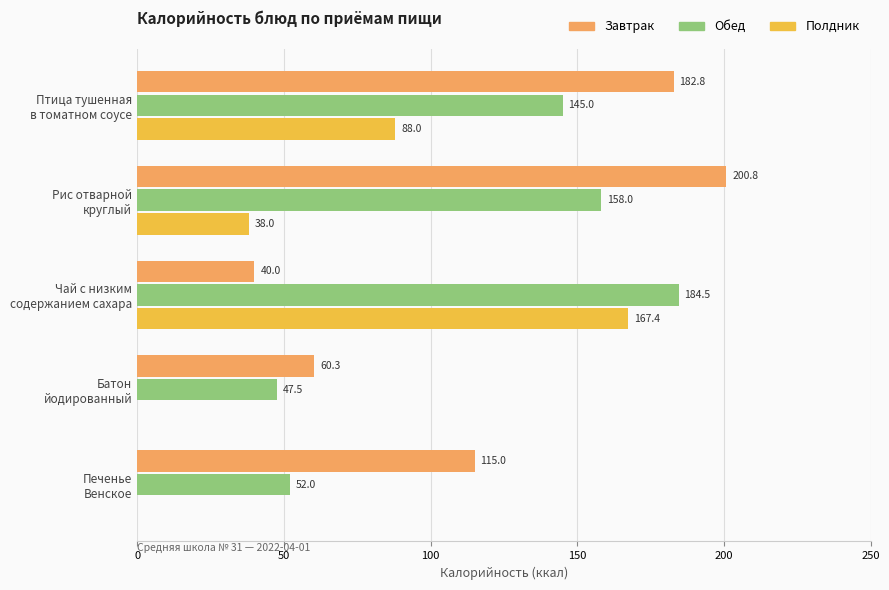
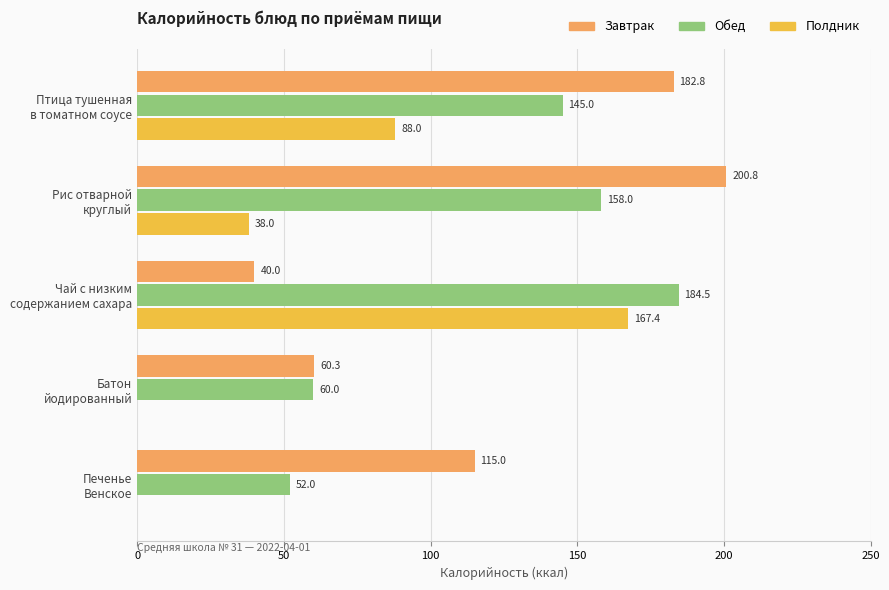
Обед, Батон йодированный: 47.5 -> 60.0
